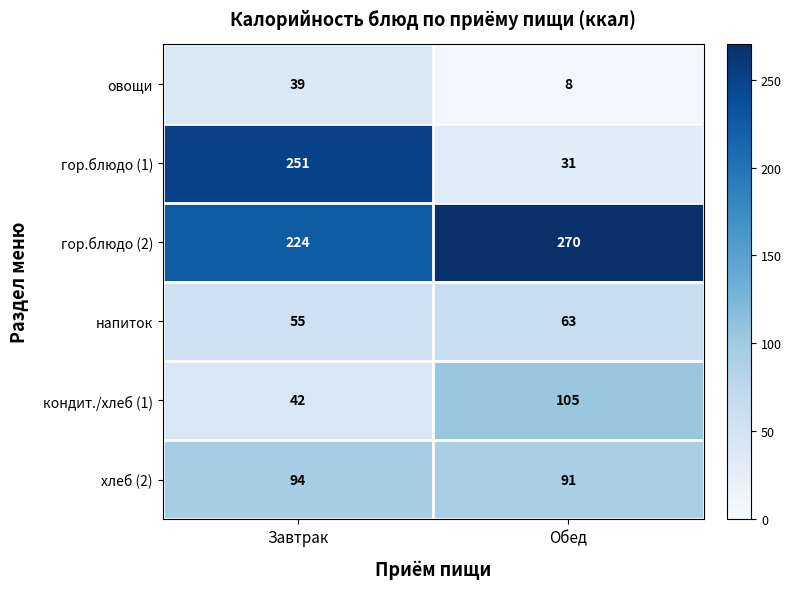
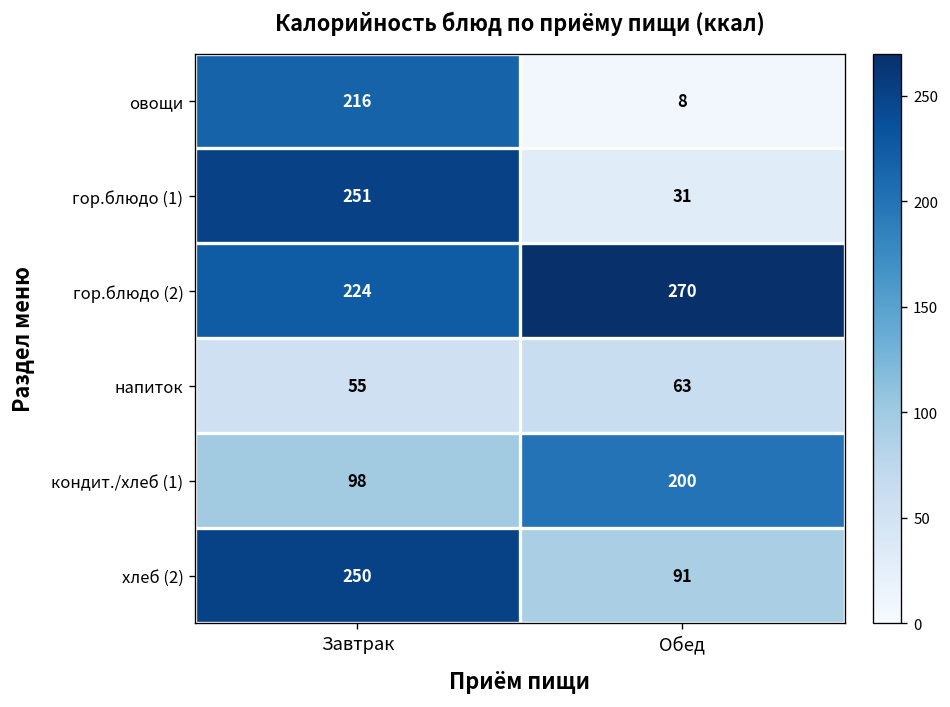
овощи, Завтрак: 39 -> 216
кондит./хлеб (1), Завтрак: 42 -> 98
кондит./хлеб (1), Обед: 105 -> 200
хлеб (2), Завтрак: 94 -> 250
